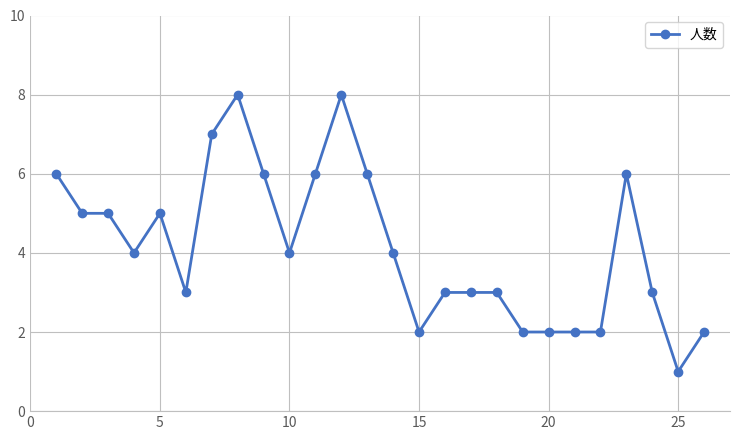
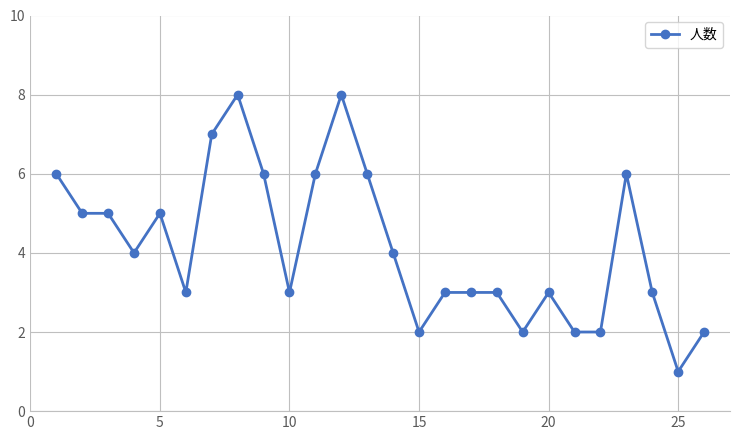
10: 4 -> 3
20: 2 -> 3
